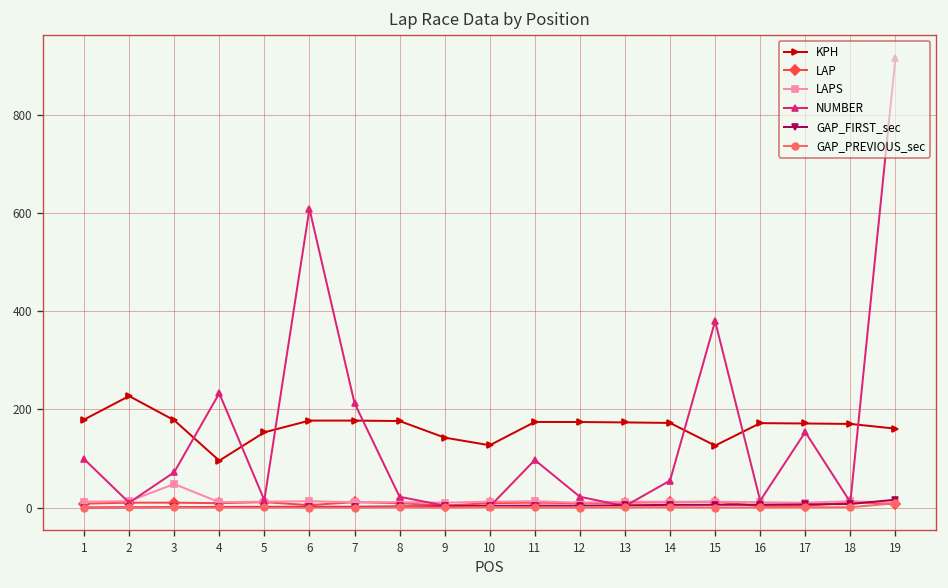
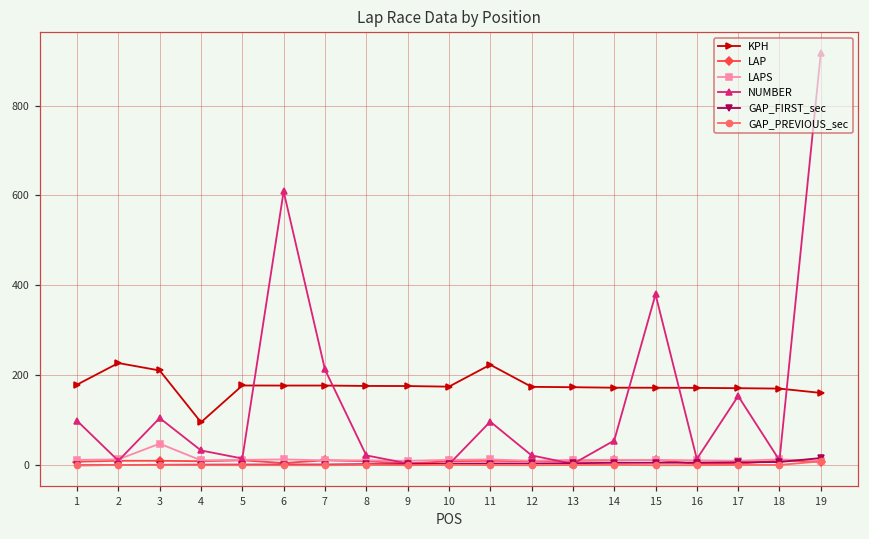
KPH, 3: 180 -> 210
NUMBER, 3: 70 -> 110
NUMBER, 4: 230 -> 30
KPH, 5: 150 -> 180
KPH, 9: 140 -> 180
KPH, 10: 130 -> 170
KPH, 11: 170 -> 220
KPH, 15: 130 -> 170
